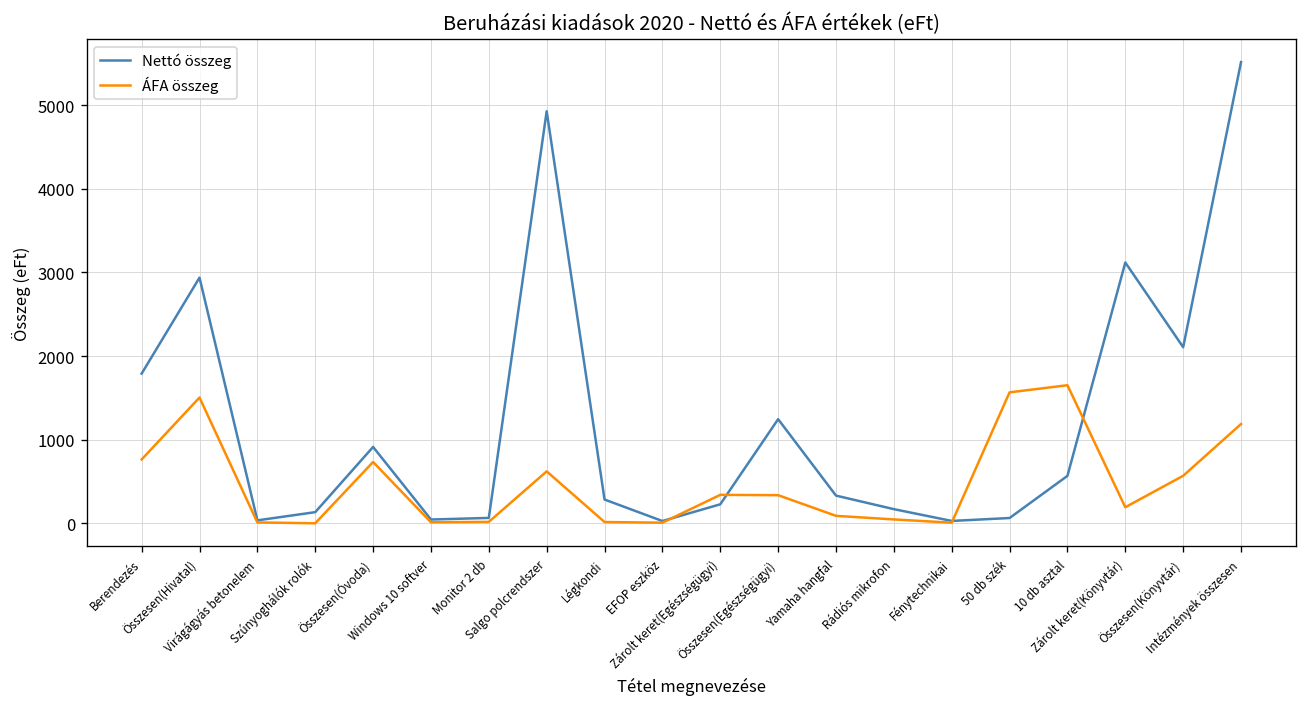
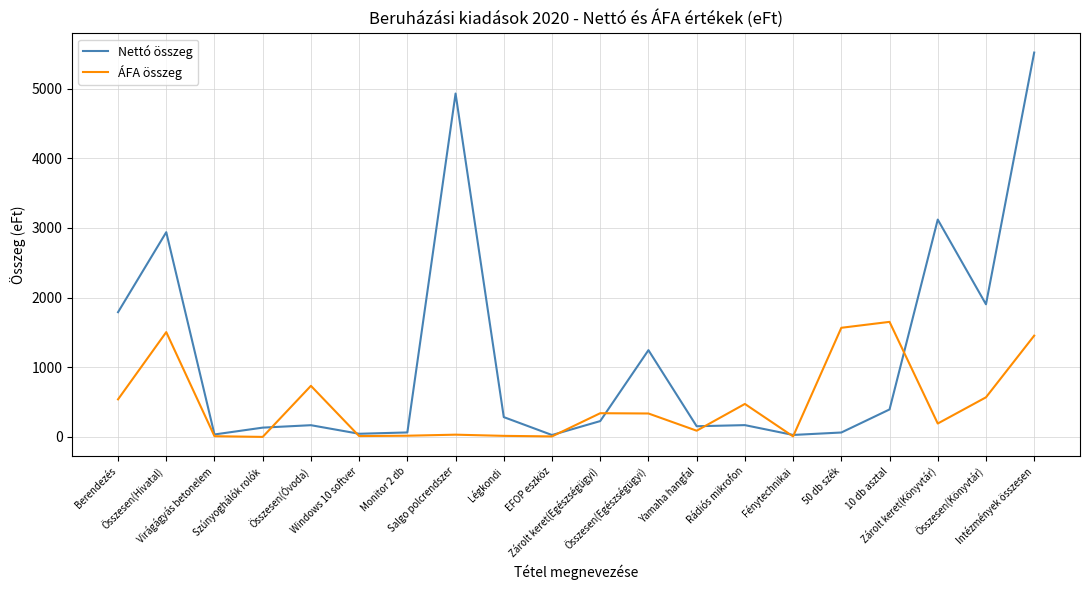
ÁFA összeg, Berendezés: 800 -> 500
Nettó összeg, Összesen(Óvoda): 900 -> 200
ÁFA összeg, Salgo polcrendszer: 600 -> 0
Nettó összeg, Yamaha hangfal: 300 -> 200
ÁFA összeg, Rádiós mikrofon: 0 -> 500
Nettó összeg, 10 db asztal: 600 -> 400
Nettó összeg, Összesen(Könyvtár): 2100 -> 1900
ÁFA összeg, Intézmények összesen: 1200 -> 1500
